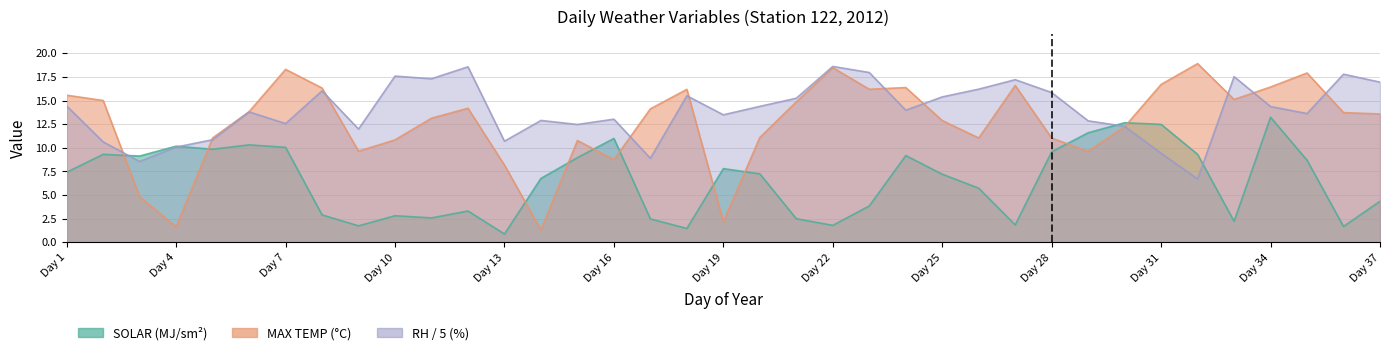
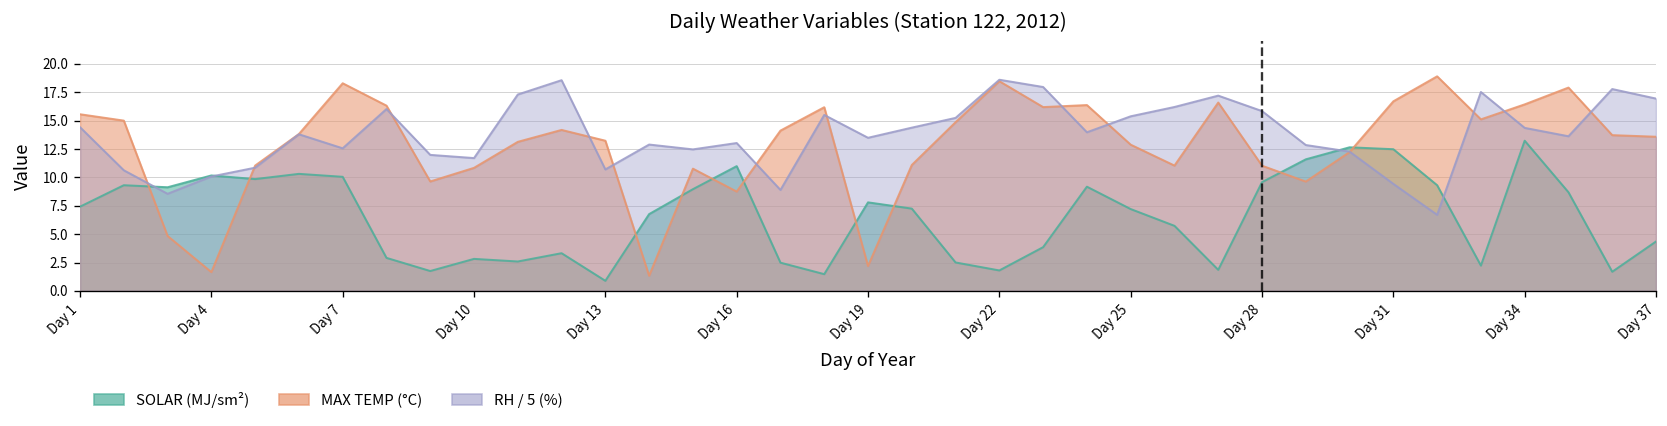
RH / 5 (%), Day 10: 18 -> 12
MAX TEMP (°C), Day 13: 8 -> 13
